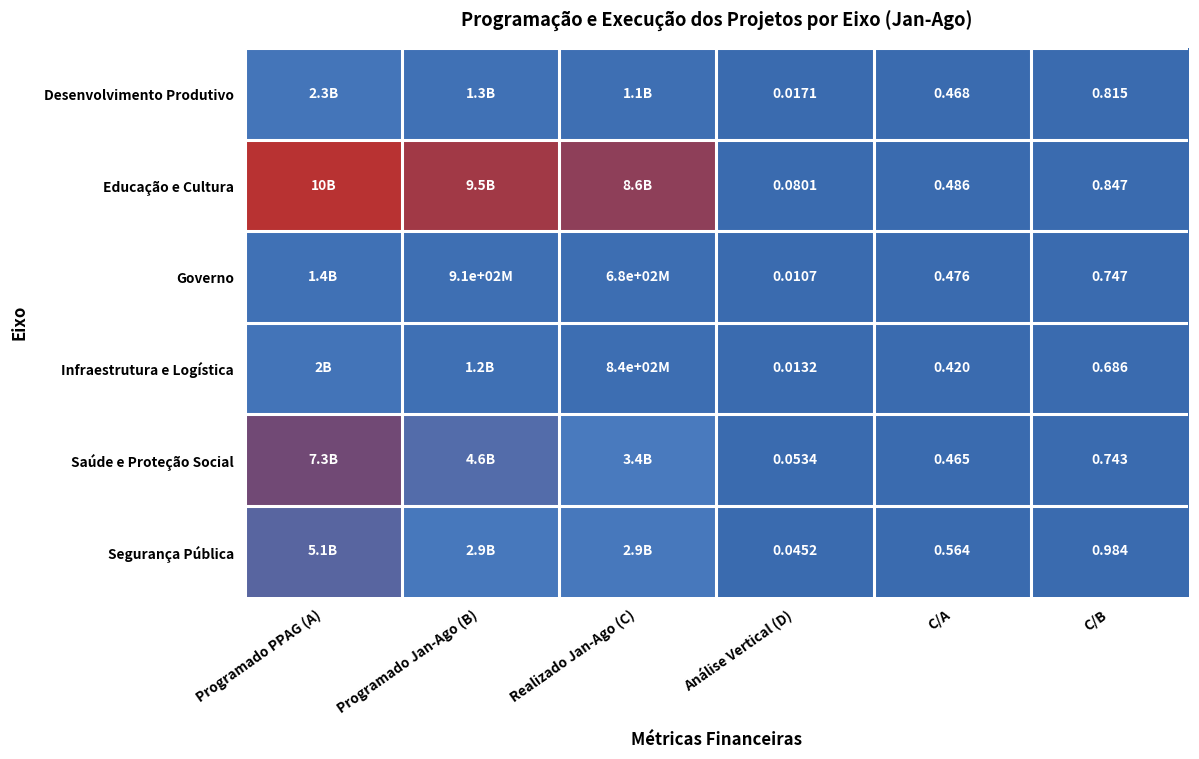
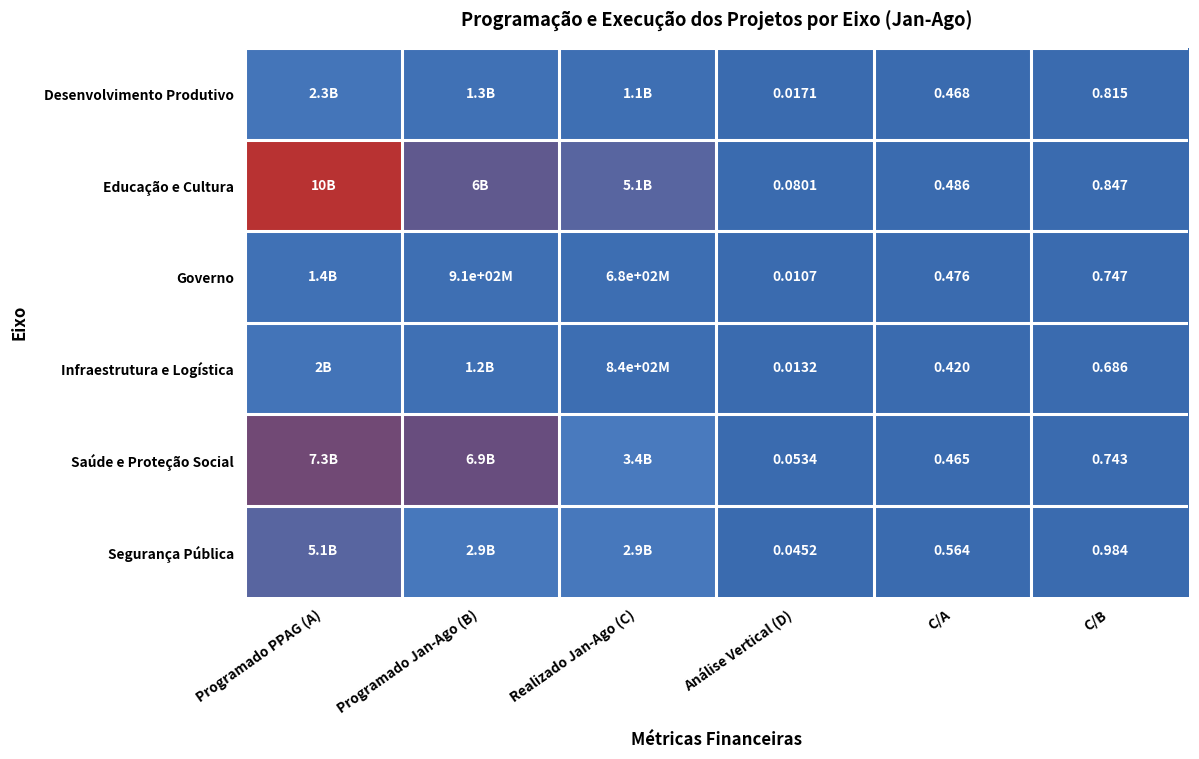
Educação e Cultura, Programado Jan-Ago (B): 9.5B -> 6B
Educação e Cultura, Realizado Jan-Ago (C): 8.6B -> 5.1B
Saúde e Proteção Social, Programado Jan-Ago (B): 4.6B -> 6.9B
